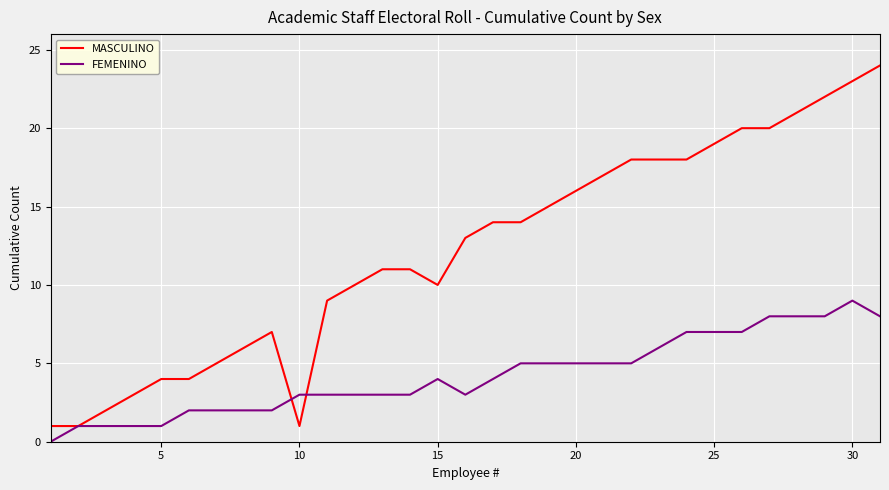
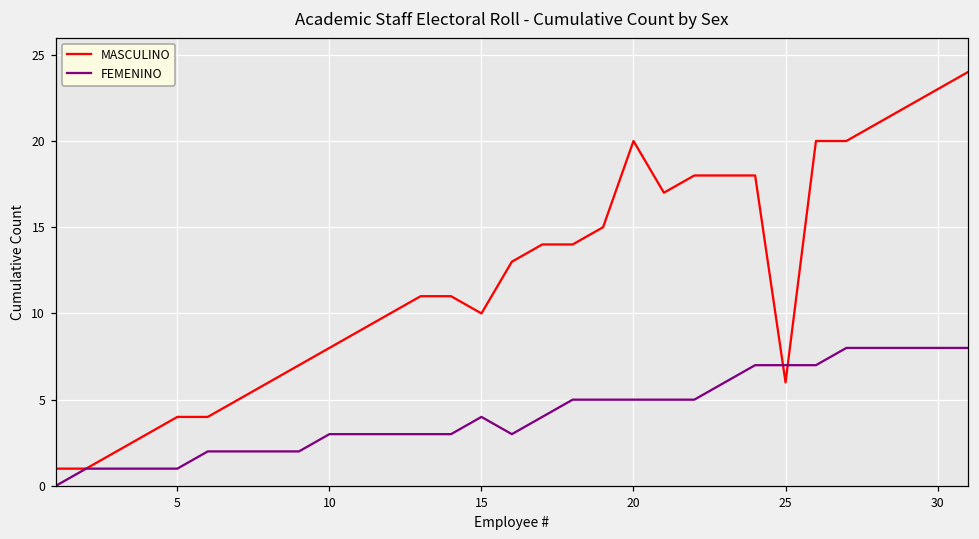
MASCULINO, 10: 1 -> 8
MASCULINO, 20: 16 -> 20
MASCULINO, 25: 19 -> 6
FEMENINO, 30: 9 -> 8
